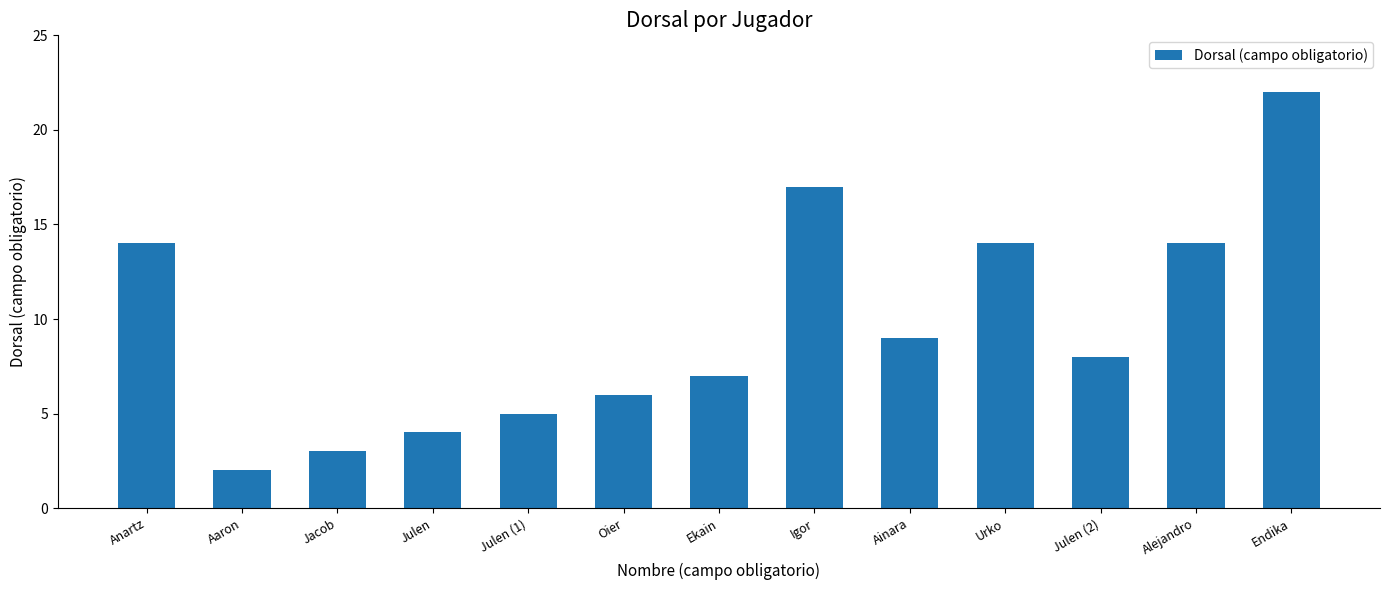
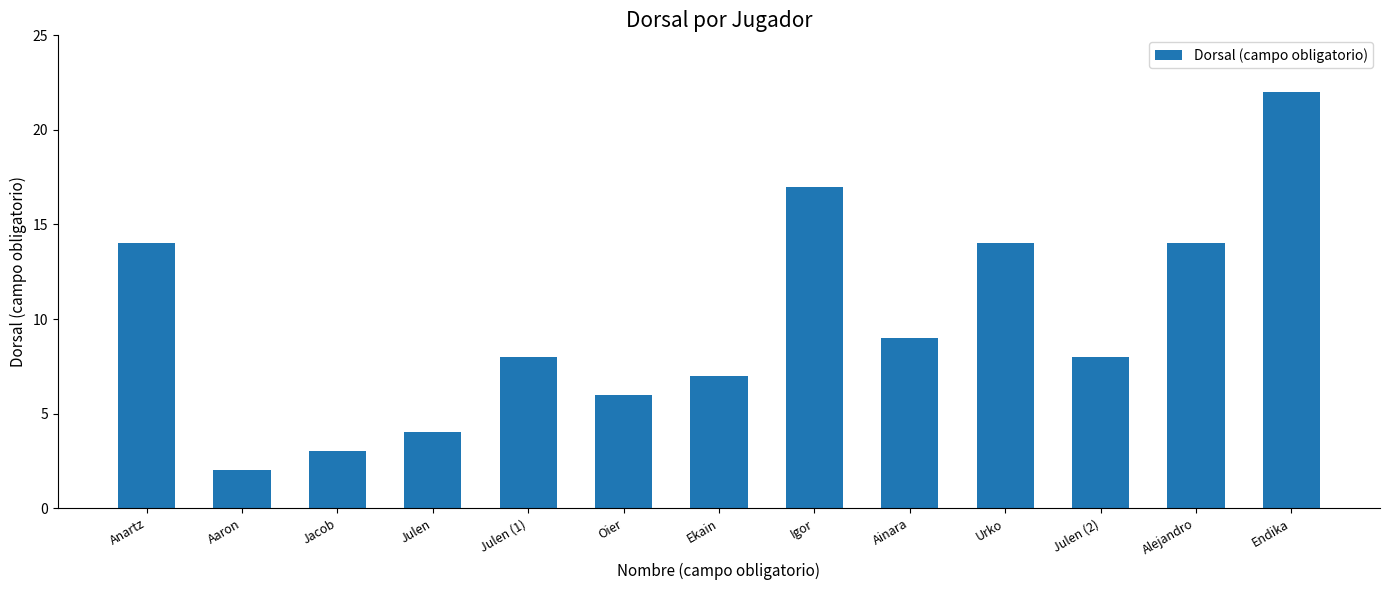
Julen (1): 5 -> 8
